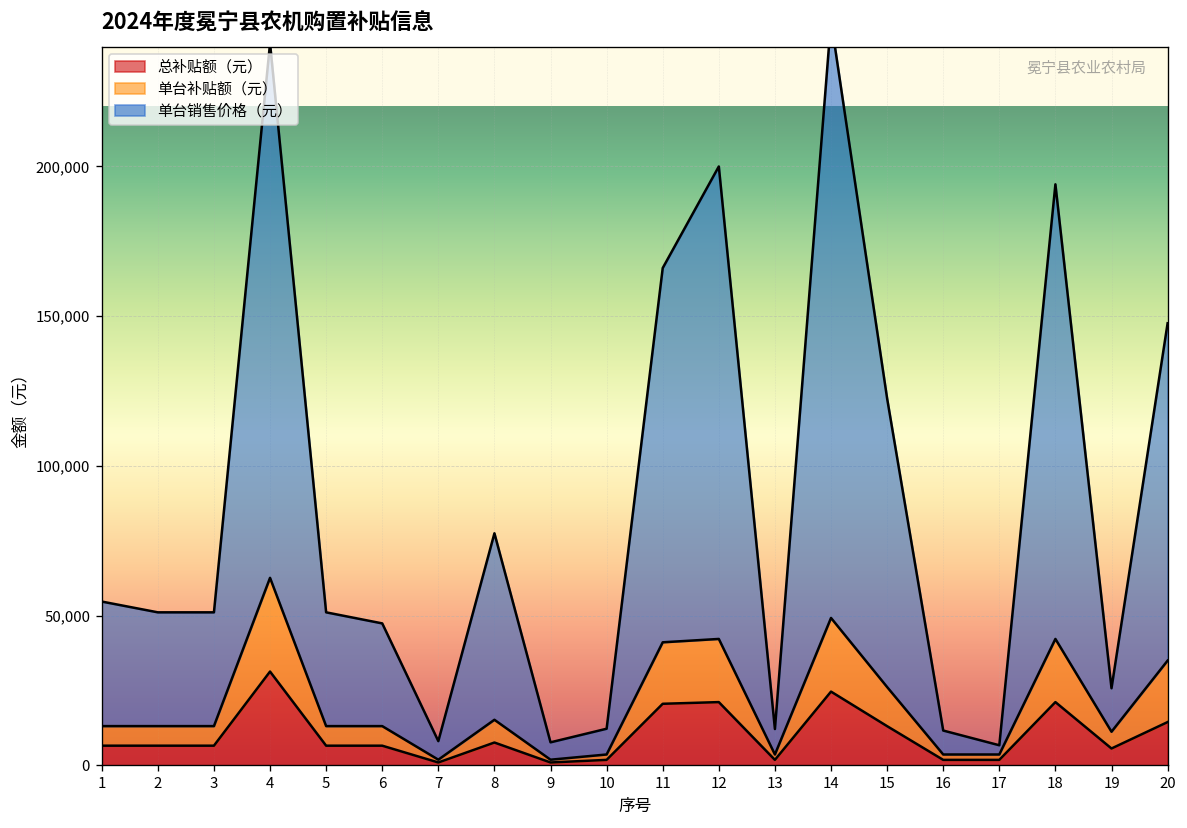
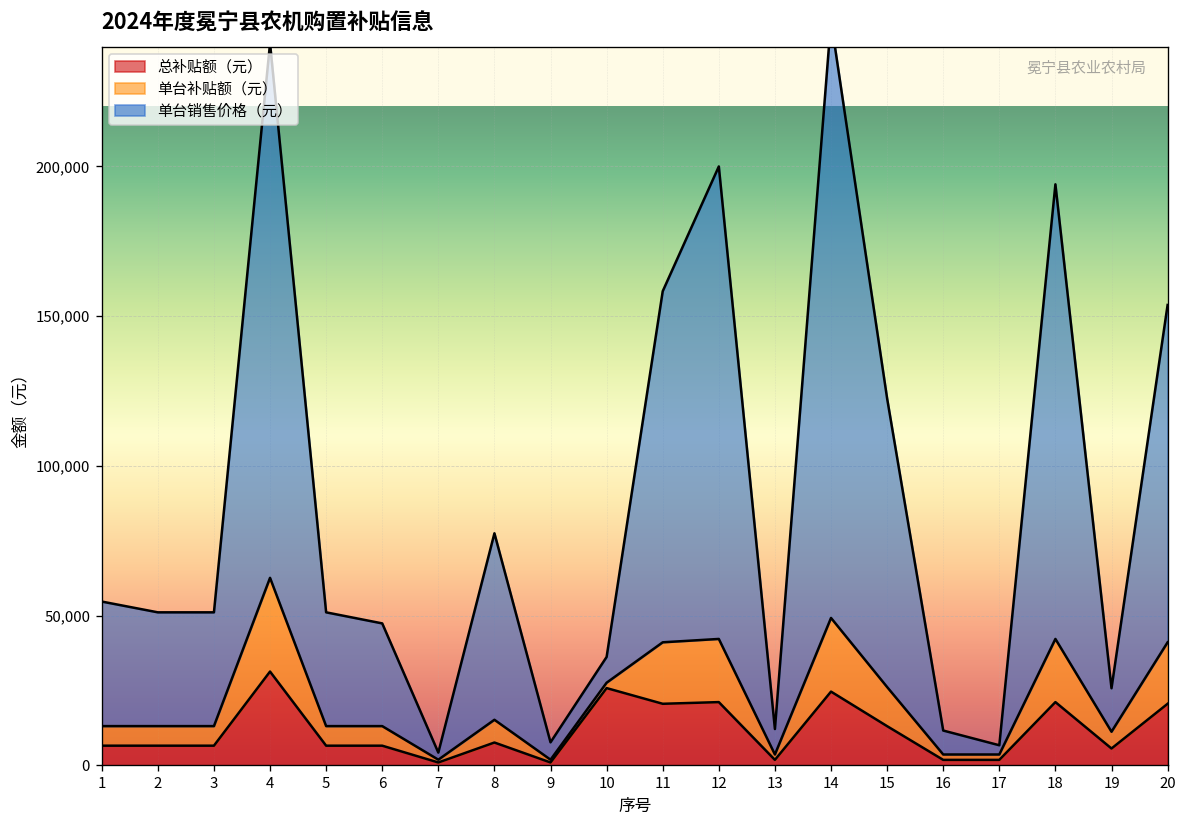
单台销售价格（元）, 7: 6,000 -> 2,000
总补贴额（元）, 10: 2,000 -> 26,000
单台销售价格（元）, 11: 125,000 -> 117,000
总补贴额（元）, 20: 14,000 -> 21,000
